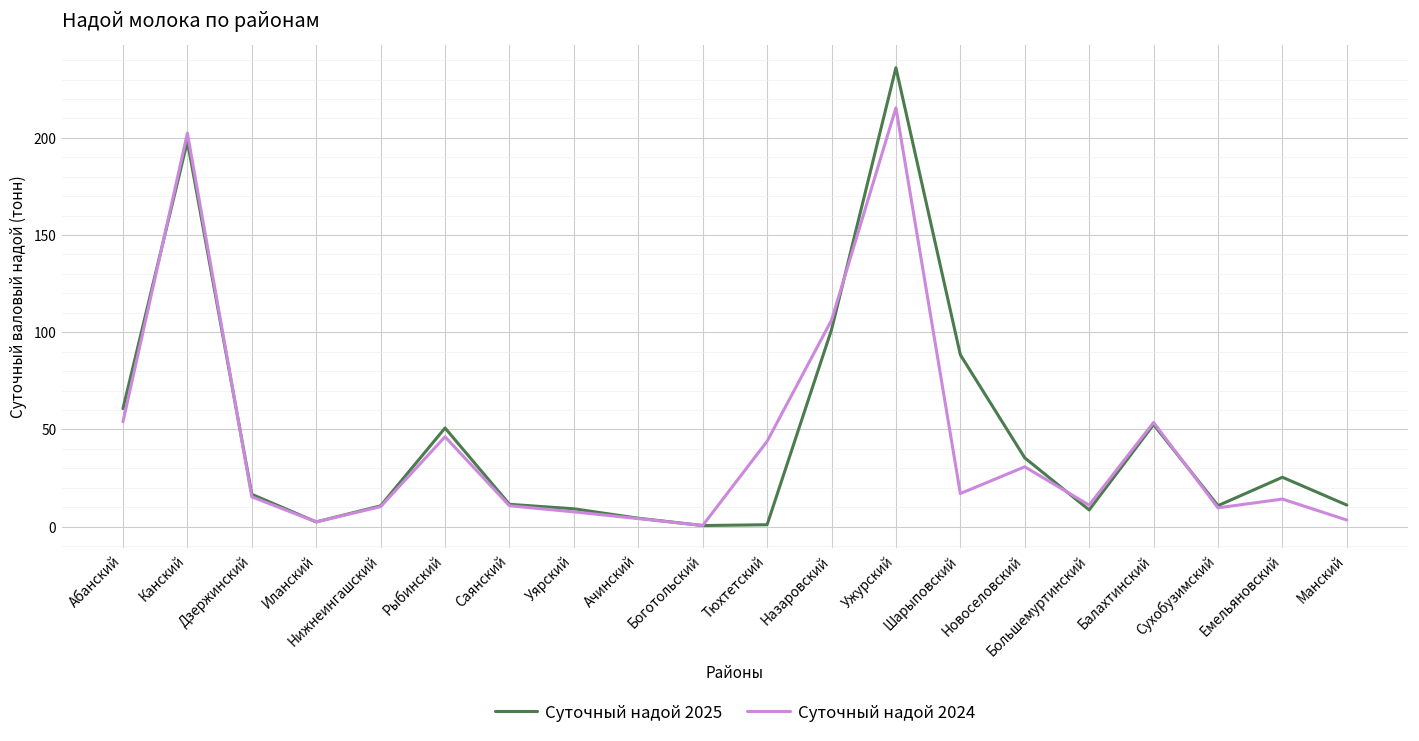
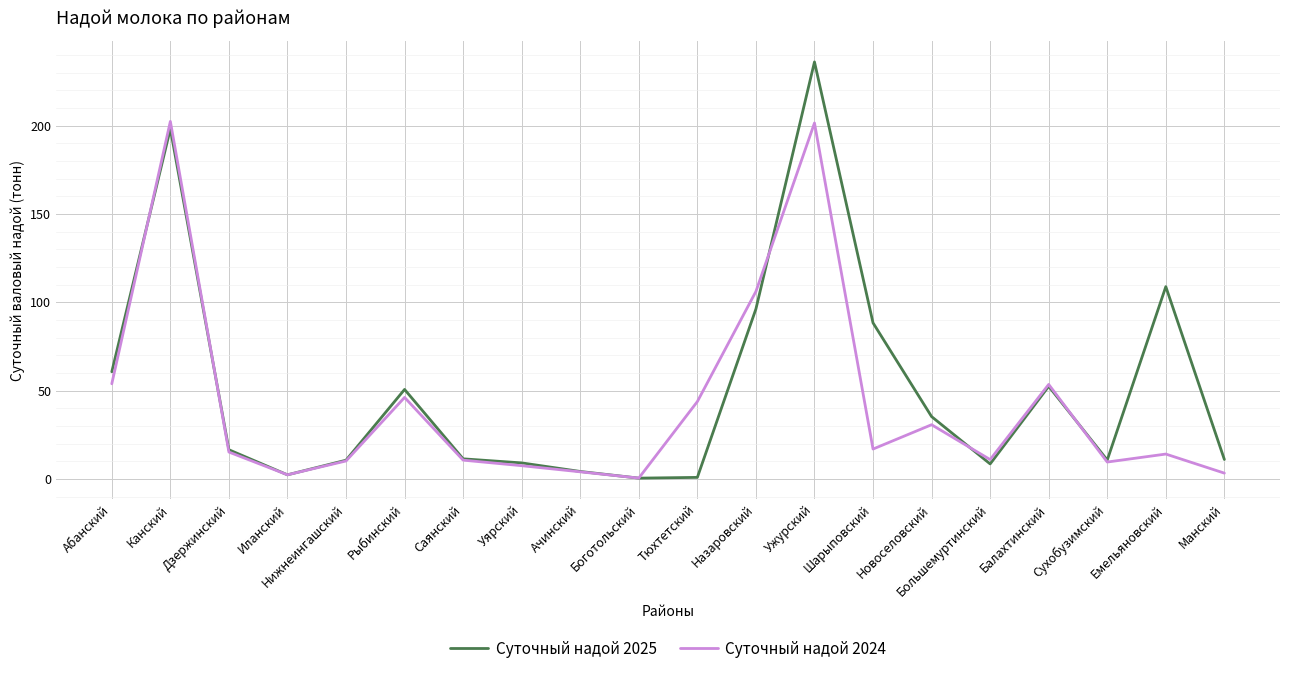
Суточный надой 2025, Назаровский: 101 -> 96
Суточный надой 2024, Ужурский: 215 -> 202
Суточный надой 2025, Емельяновский: 25 -> 109
